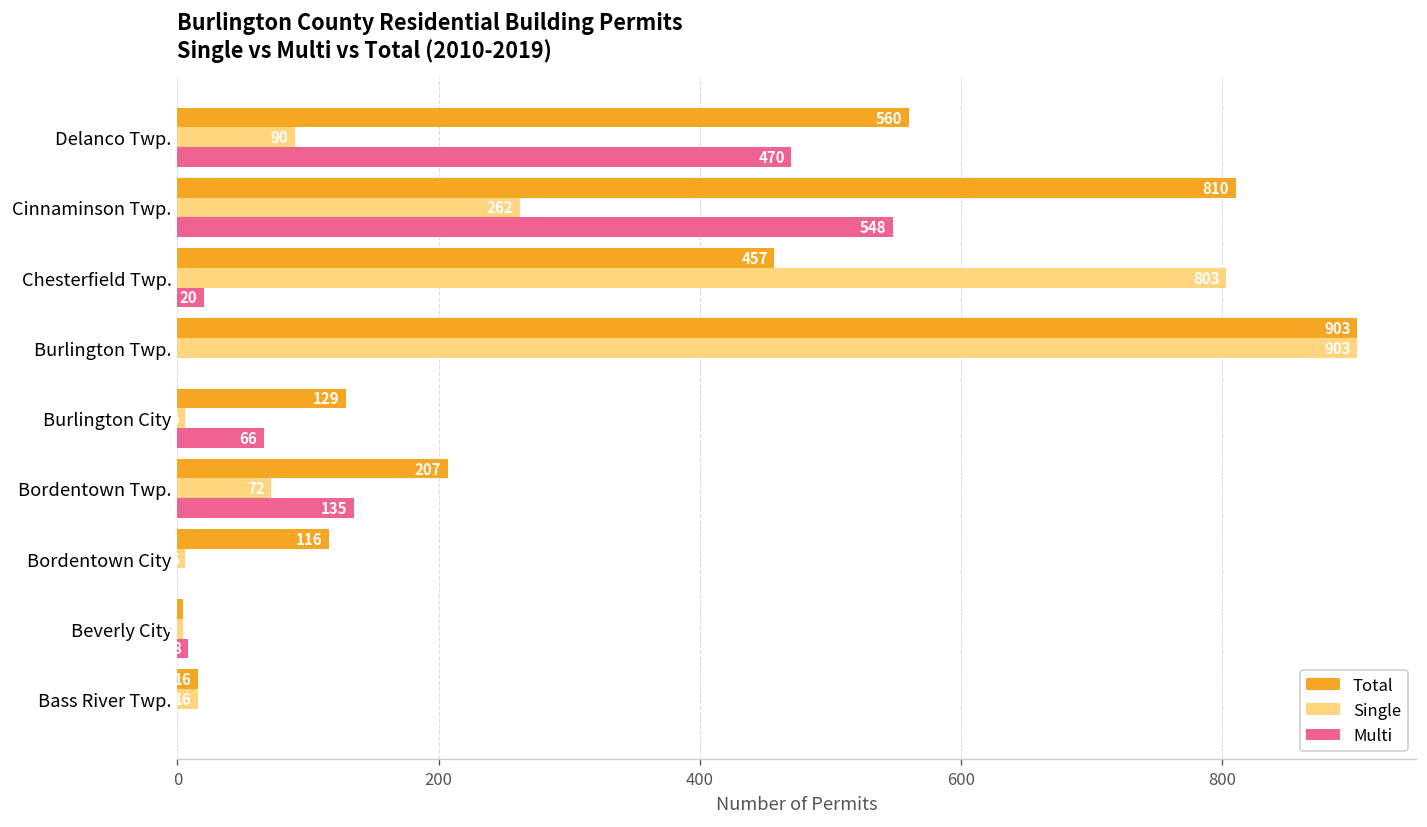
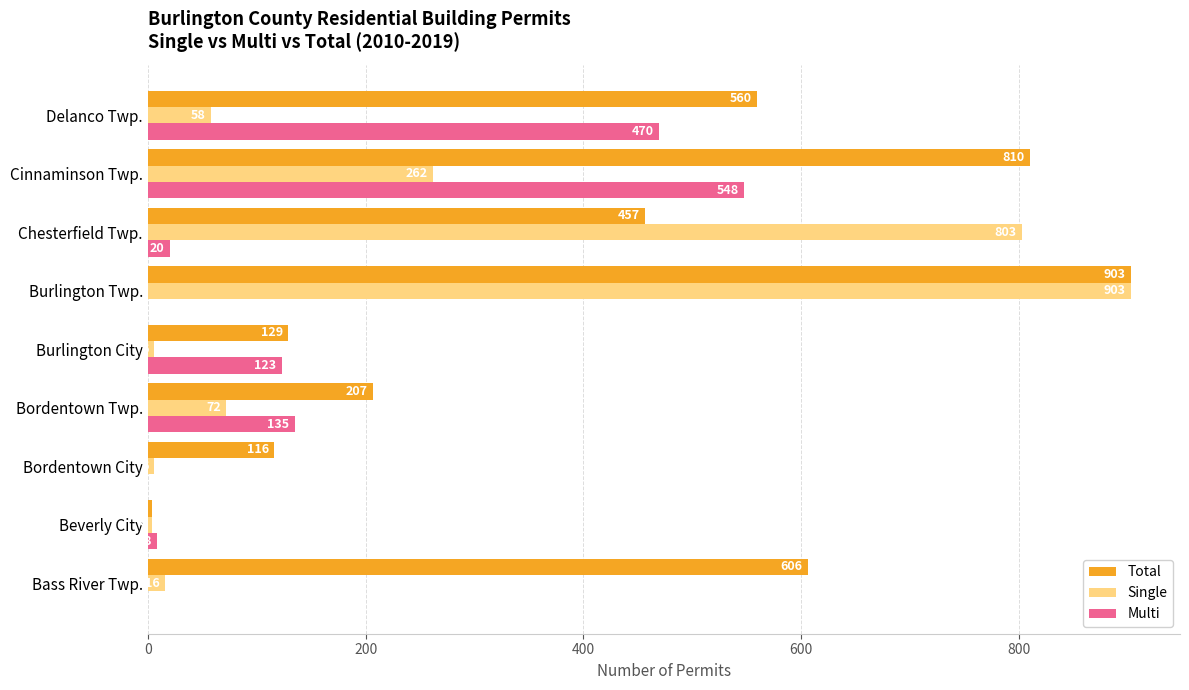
Single, Delanco Twp.: 90 -> 58
Multi, Burlington City: 66 -> 123
Total, Bass River Twp.: 16 -> 606
